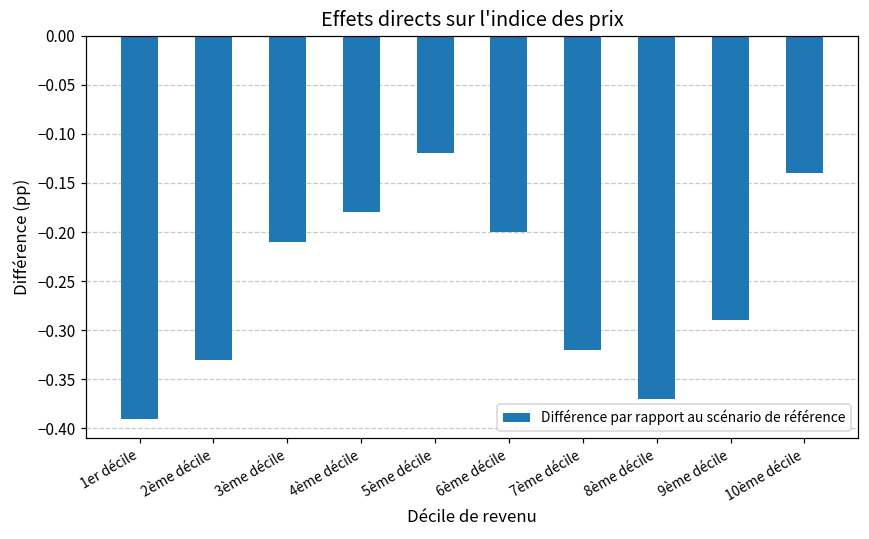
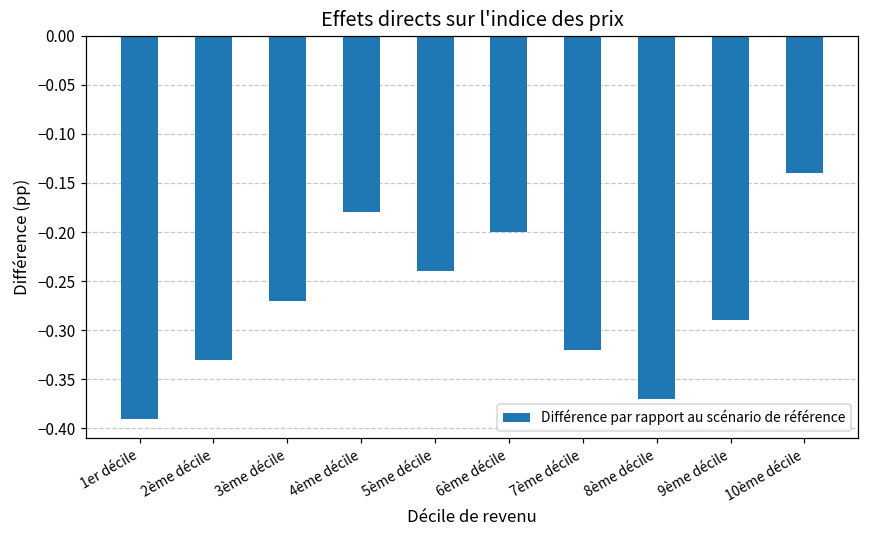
3ème décile: -0.21 -> -0.27
5ème décile: -0.12 -> -0.24
